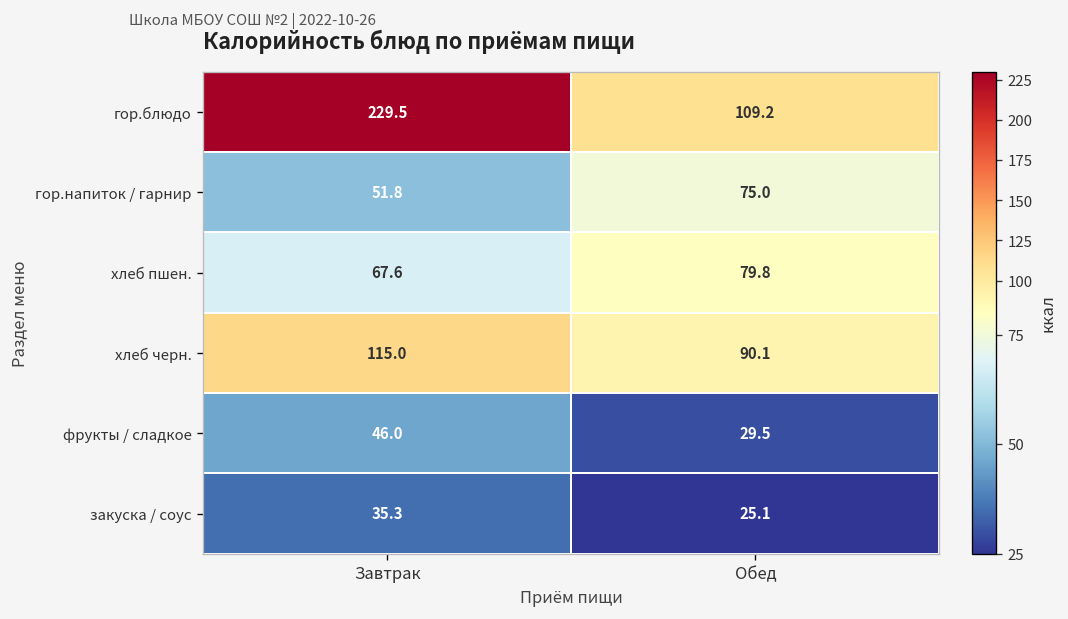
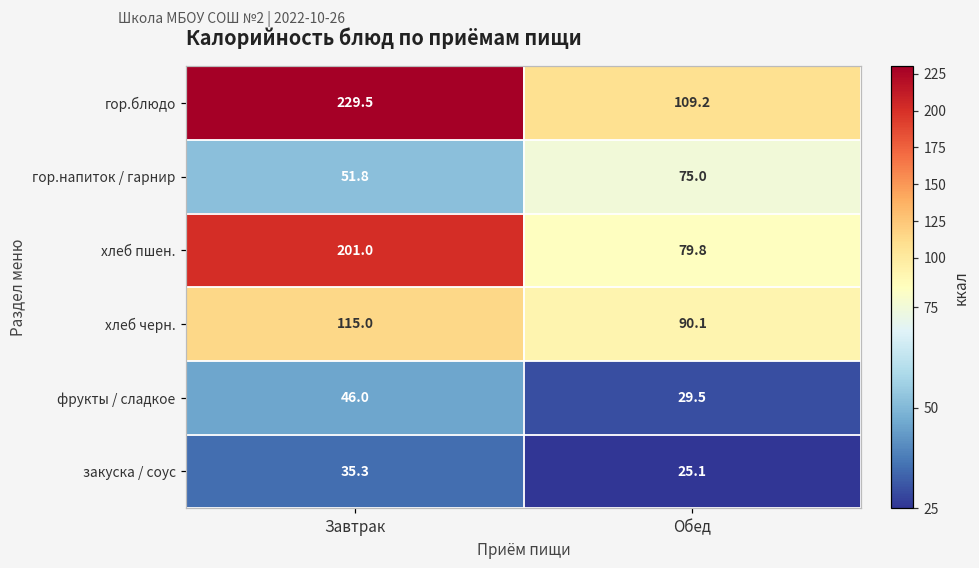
хлеб пшен., Завтрак: 67.6 -> 201.0
